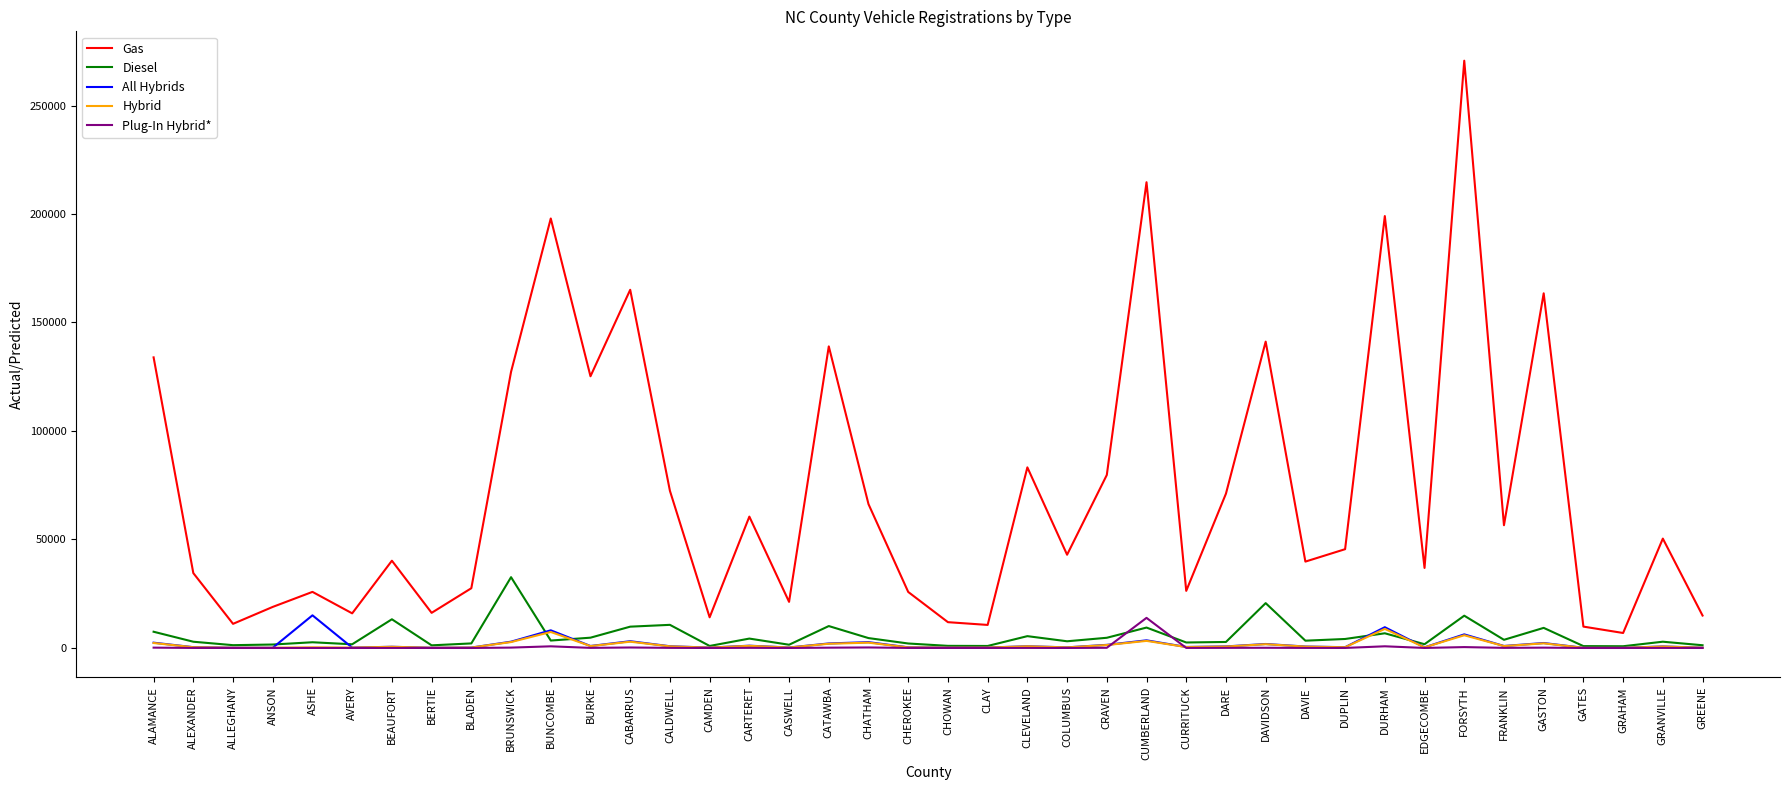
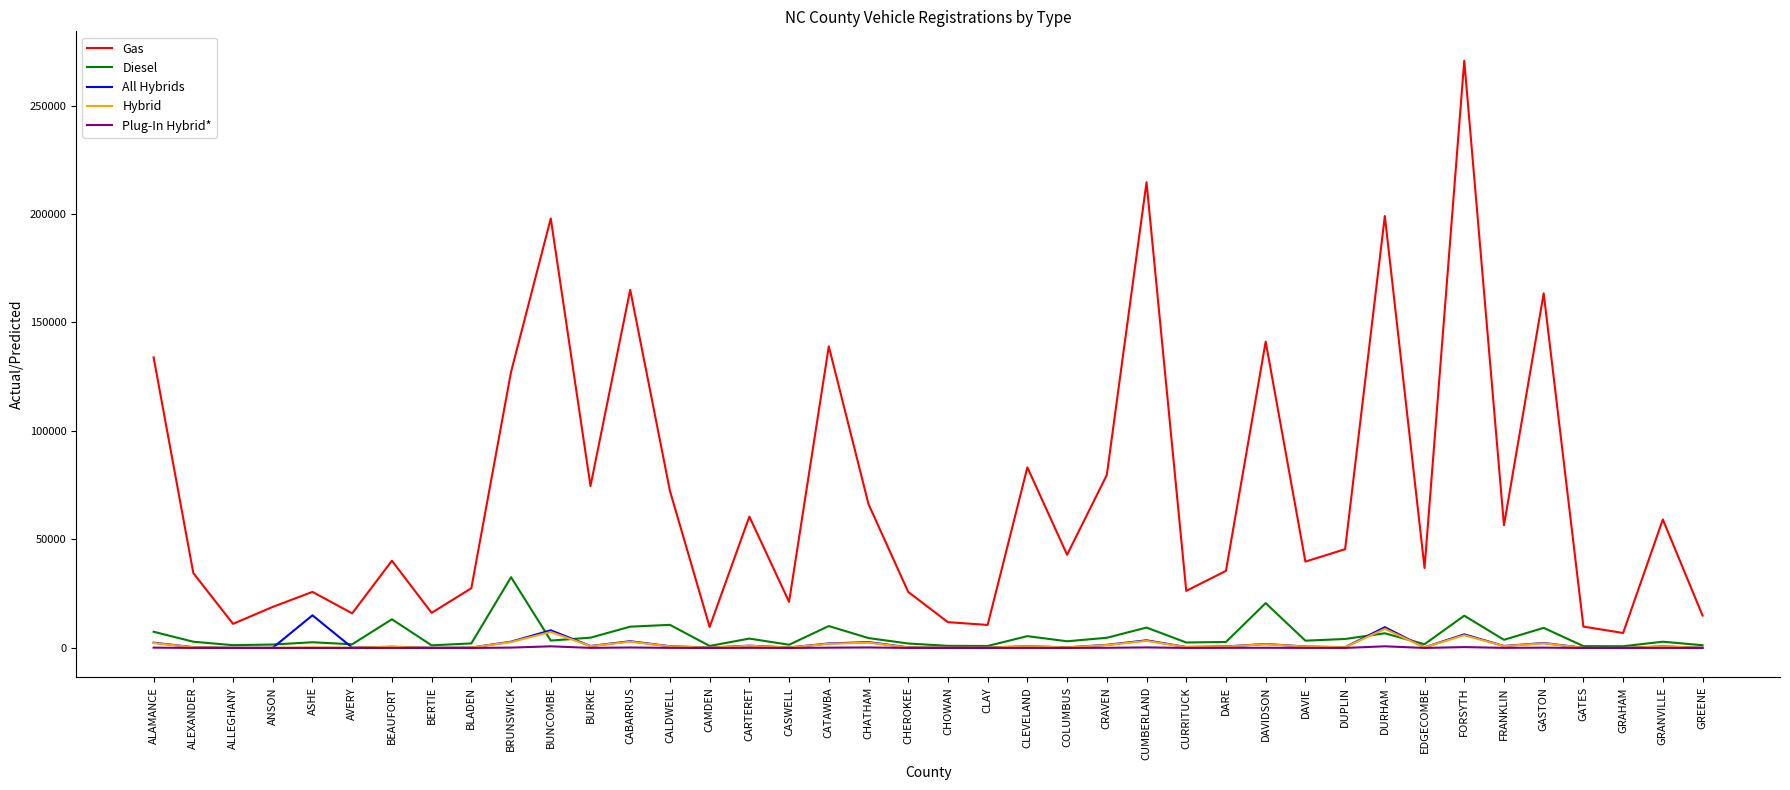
Gas, BURKE: 125000 -> 75000
Gas, CAMDEN: 14000 -> 10000
Plug-In Hybrid*, CUMBERLAND: 14000 -> 0
Gas, DARE: 71000 -> 36000
Gas, GRANVILLE: 50000 -> 59000
